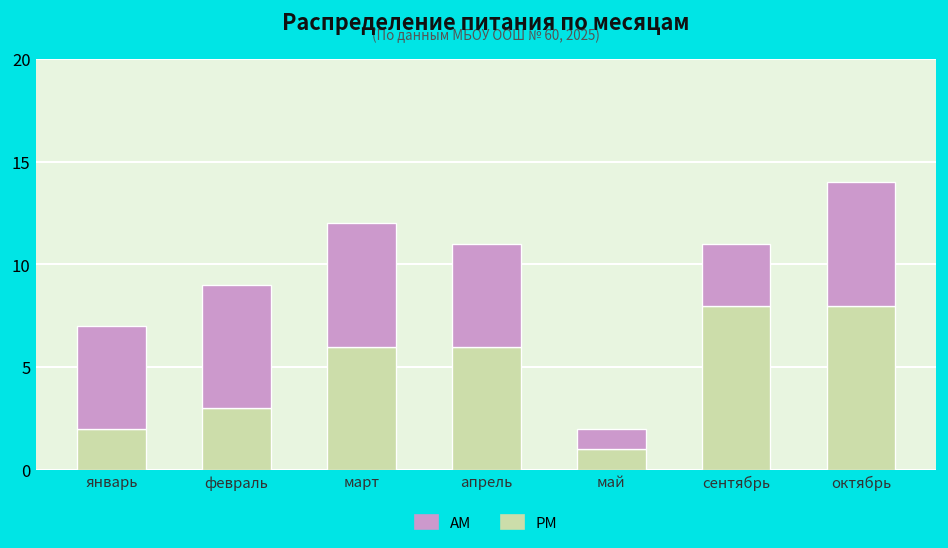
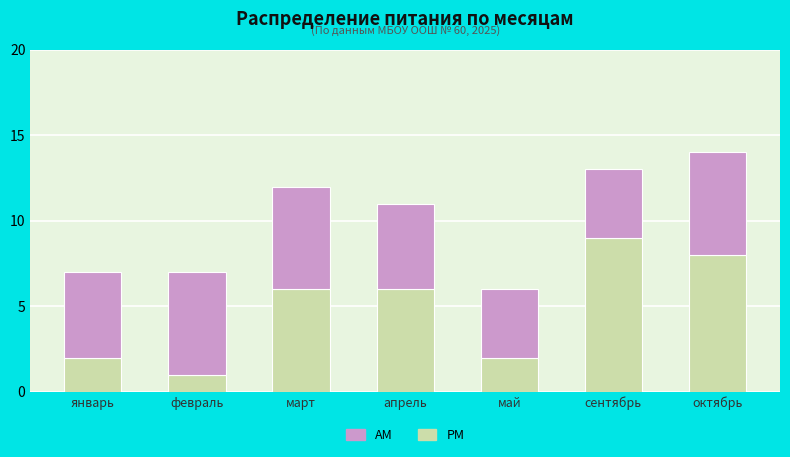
PM, февраль: 3 -> 1
PM, май: 1 -> 2
AM, май: 1 -> 4
PM, сентябрь: 8 -> 9
AM, сентябрь: 3 -> 4
